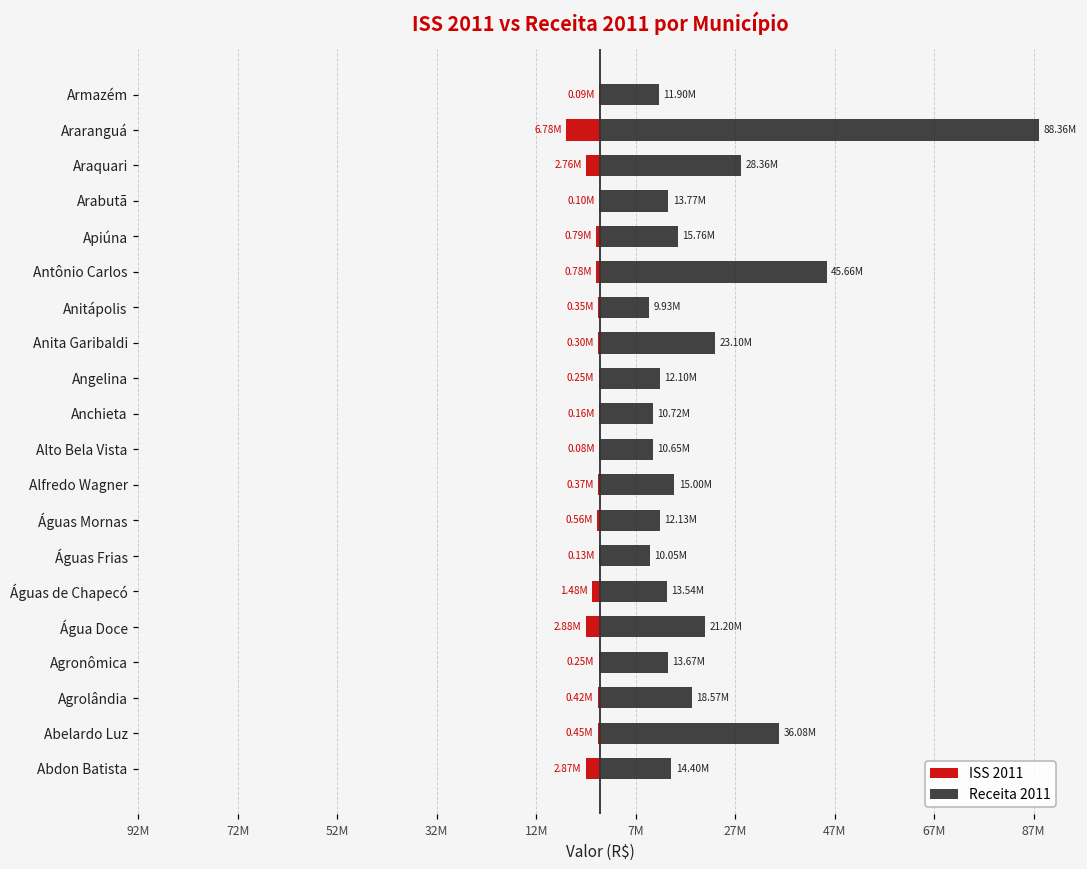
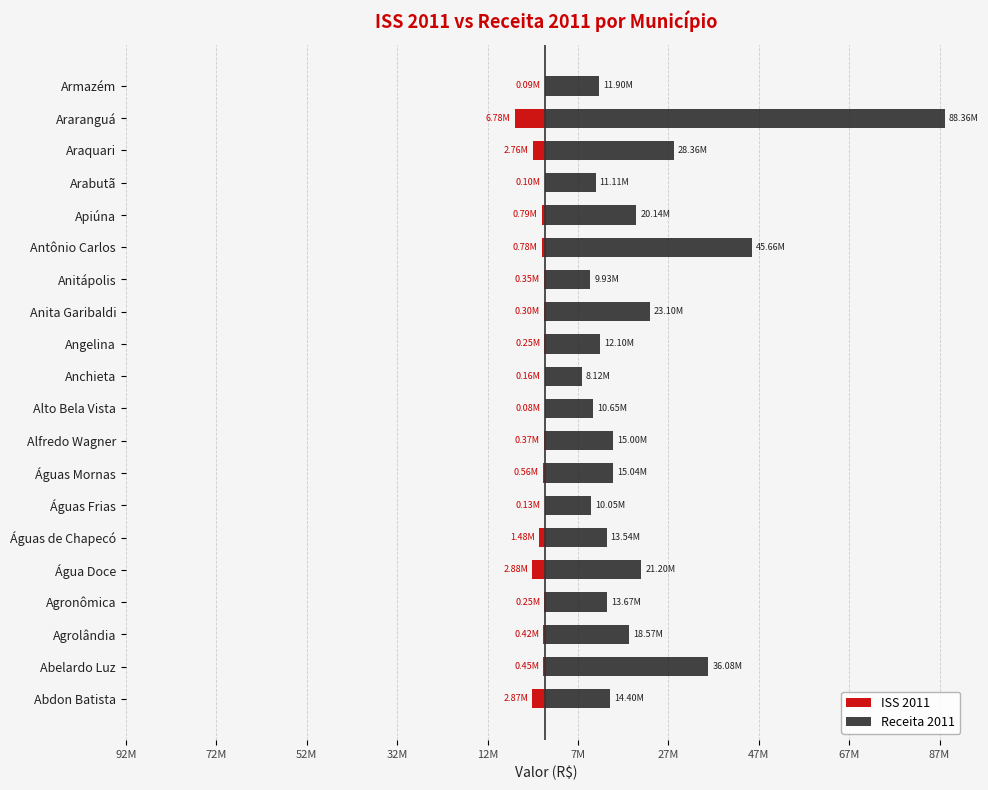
Receita 2011, Arabutã: 13.77M -> 11.11M
Receita 2011, Apiúna: 15.76M -> 20.14M
Receita 2011, Anchieta: 10.72M -> 8.12M
Receita 2011, Águas Mornas: 12.13M -> 15.04M
